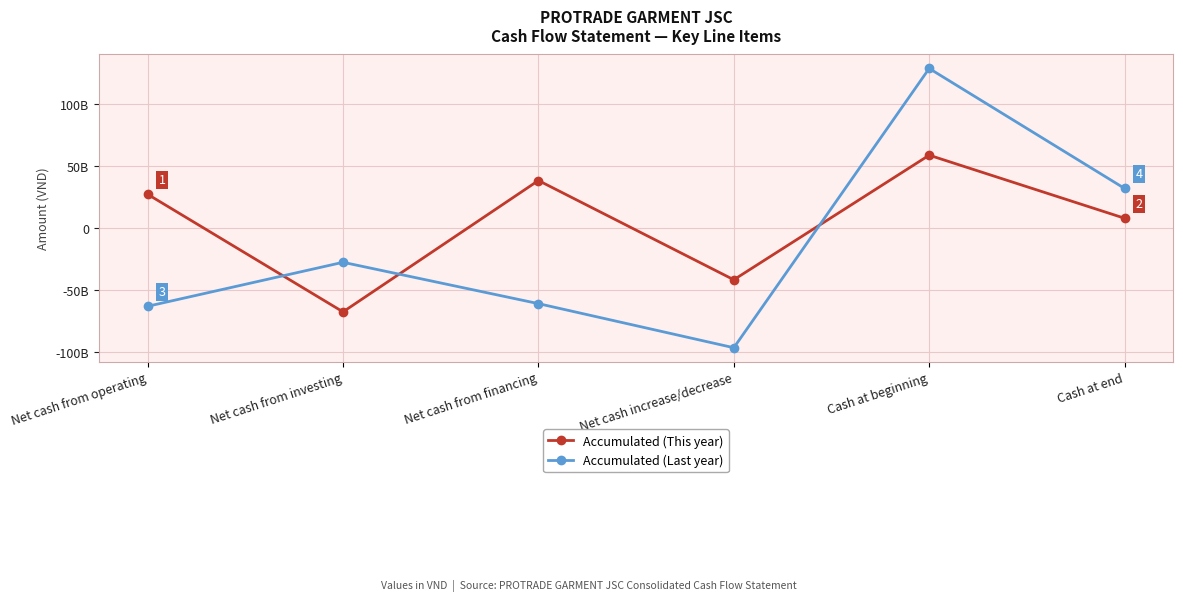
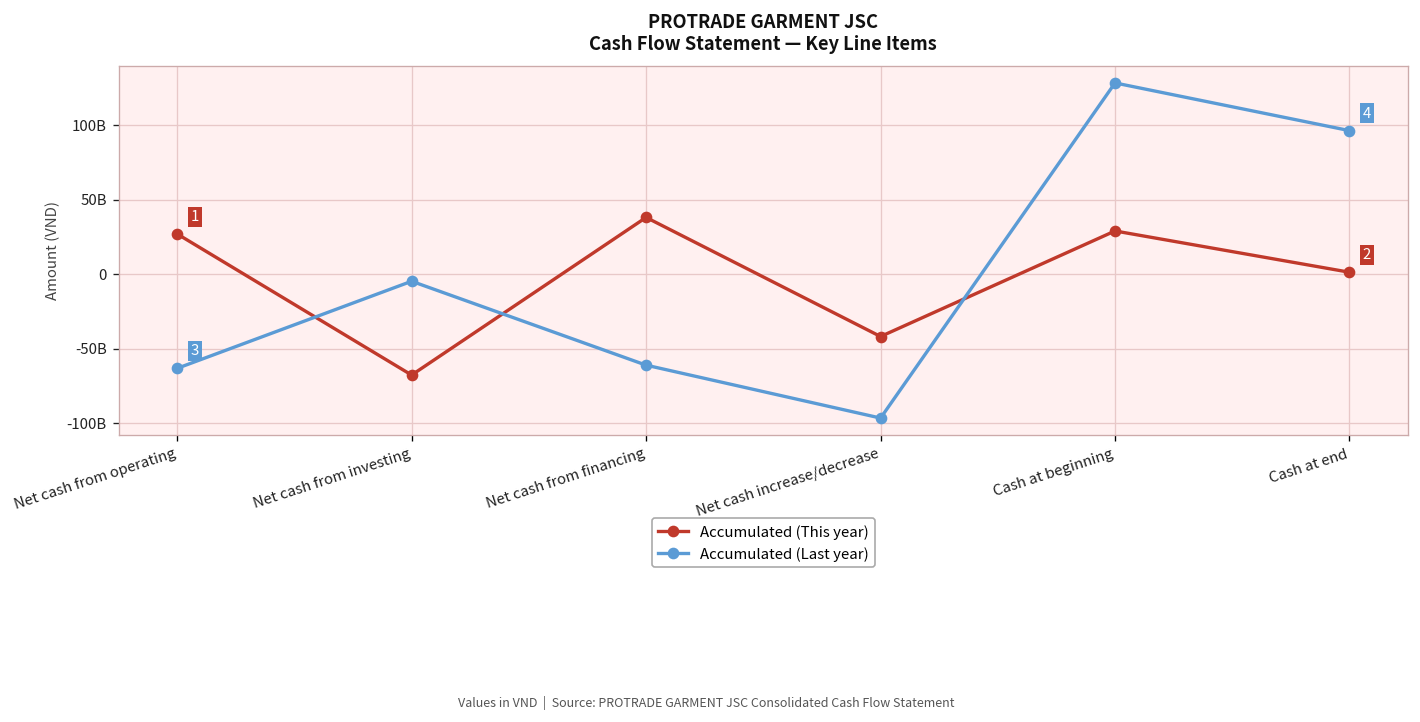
Accumulated (Last year), Net cash from investing: -28000000000 -> -5000000000
Accumulated (This year), Cash at beginning: 58000000000 -> 29000000000
Accumulated (This year), Cash at end: 8000000000 -> 1000000000
Accumulated (Last year), Cash at end: 32000000000 -> 96000000000
